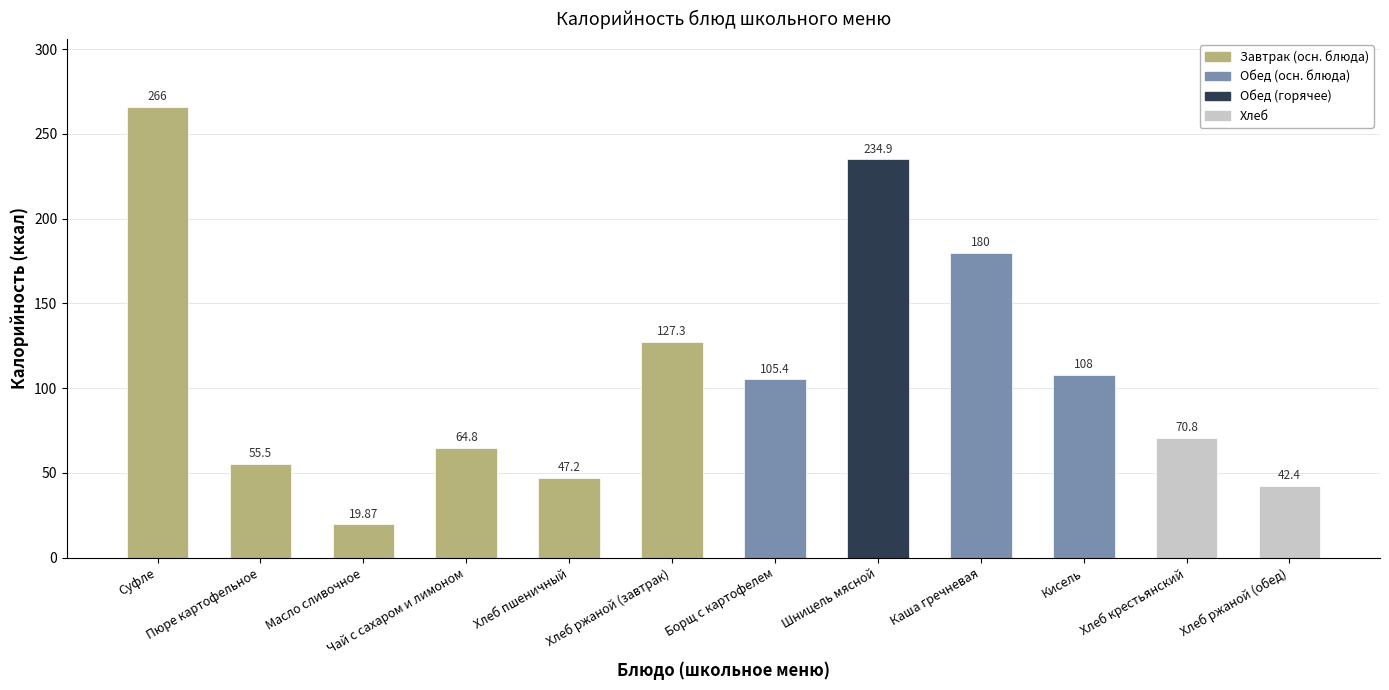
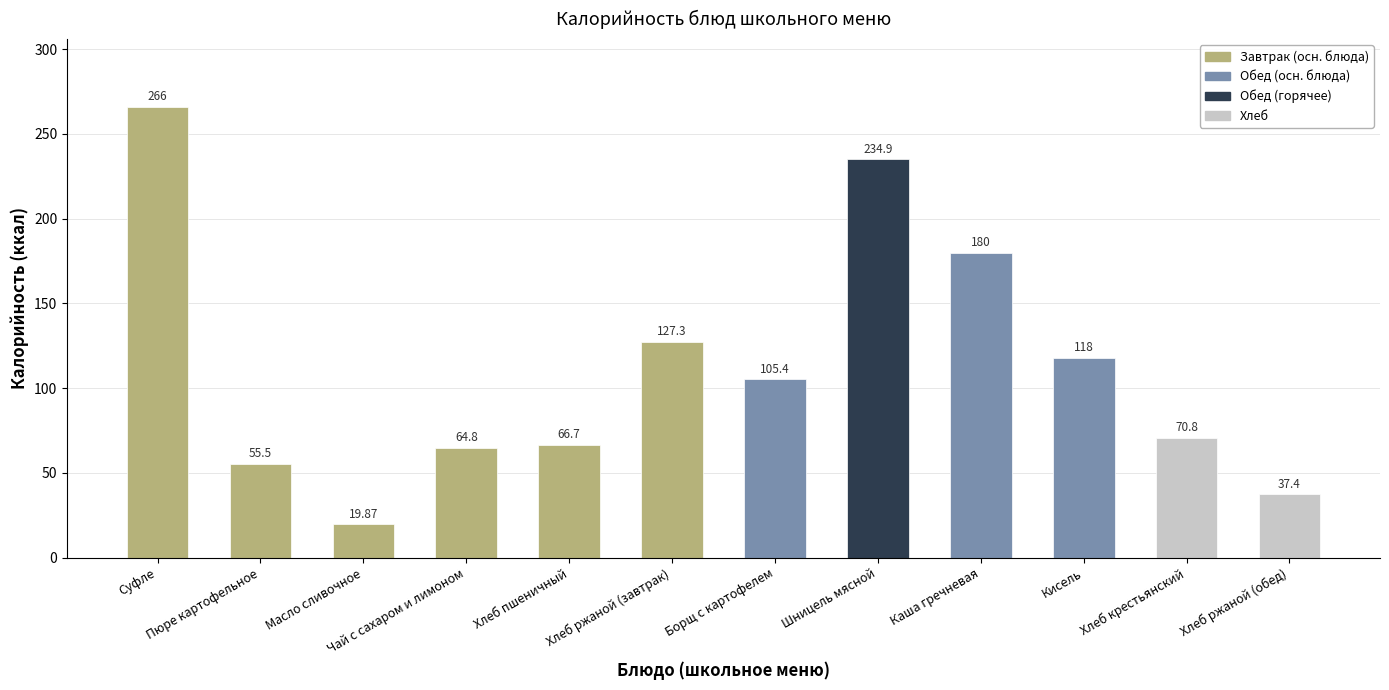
Хлеб пшеничный: 47.2 -> 66.7
Кисель: 108 -> 118
Хлеб ржаной (обед): 42.4 -> 37.4
